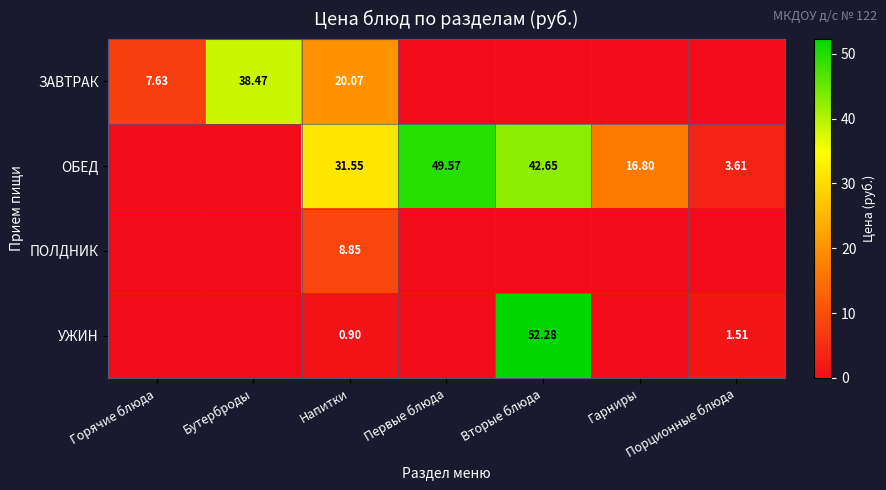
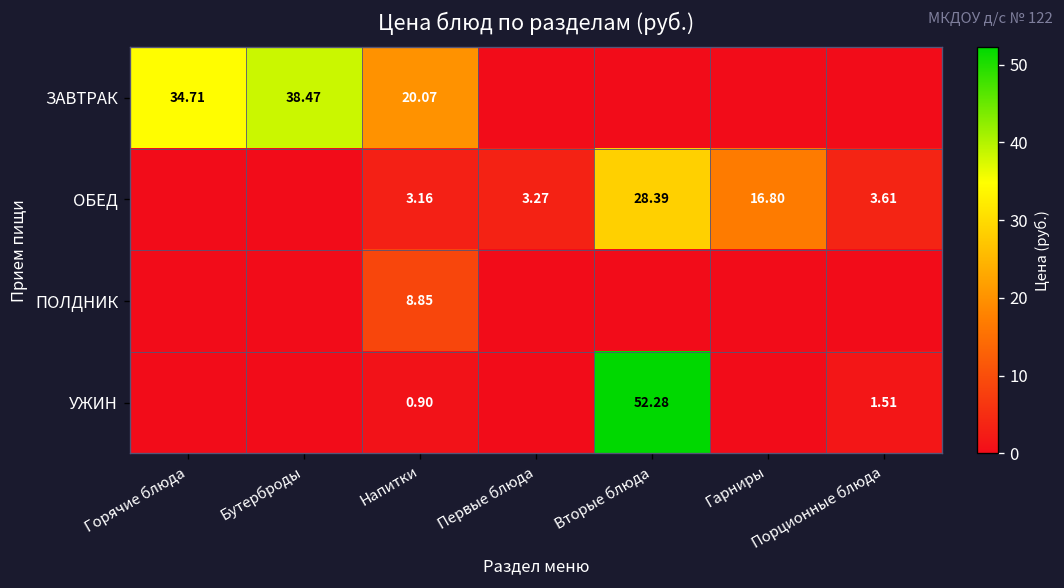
ЗАВТРАК, Горячие блюда: 7.63 -> 34.71
ОБЕД, Напитки: 31.55 -> 3.16
ОБЕД, Первые блюда: 49.57 -> 3.27
ОБЕД, Вторые блюда: 42.65 -> 28.39
